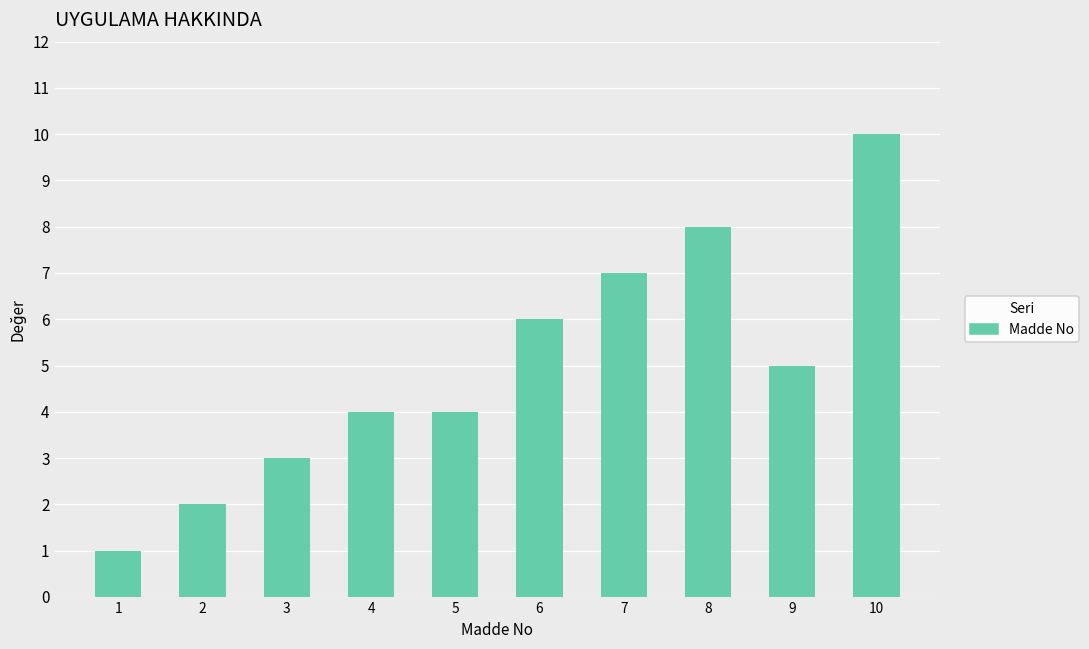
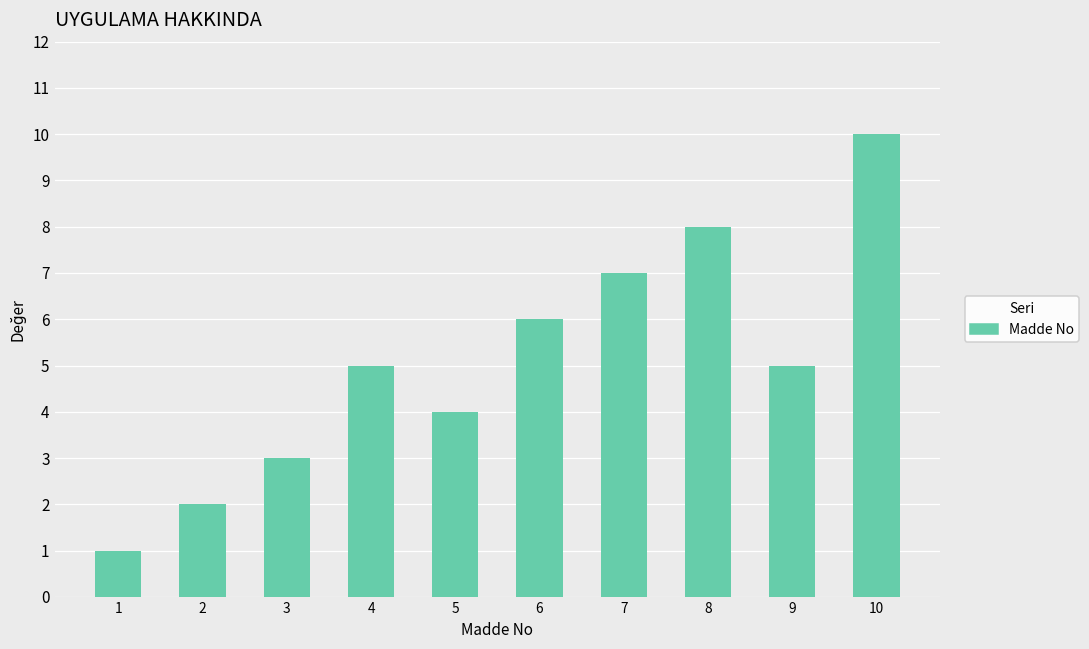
4: 4 -> 5
